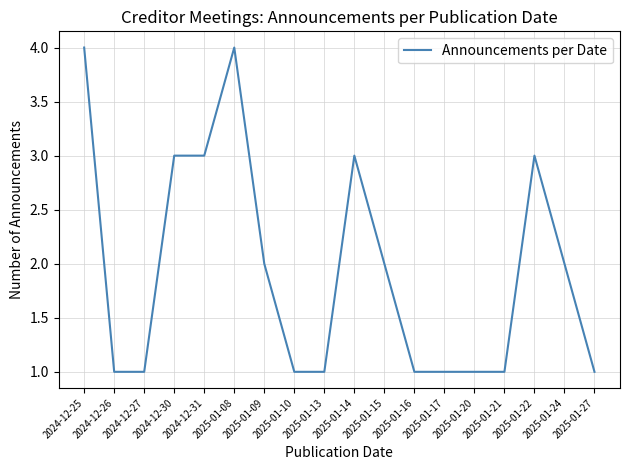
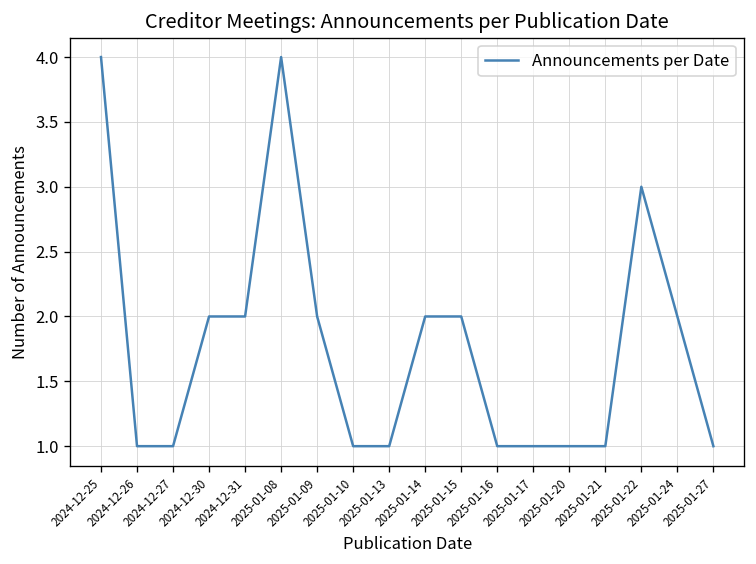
2024-12-30: 3 -> 2
2024-12-31: 3 -> 2
2025-01-14: 3 -> 2
